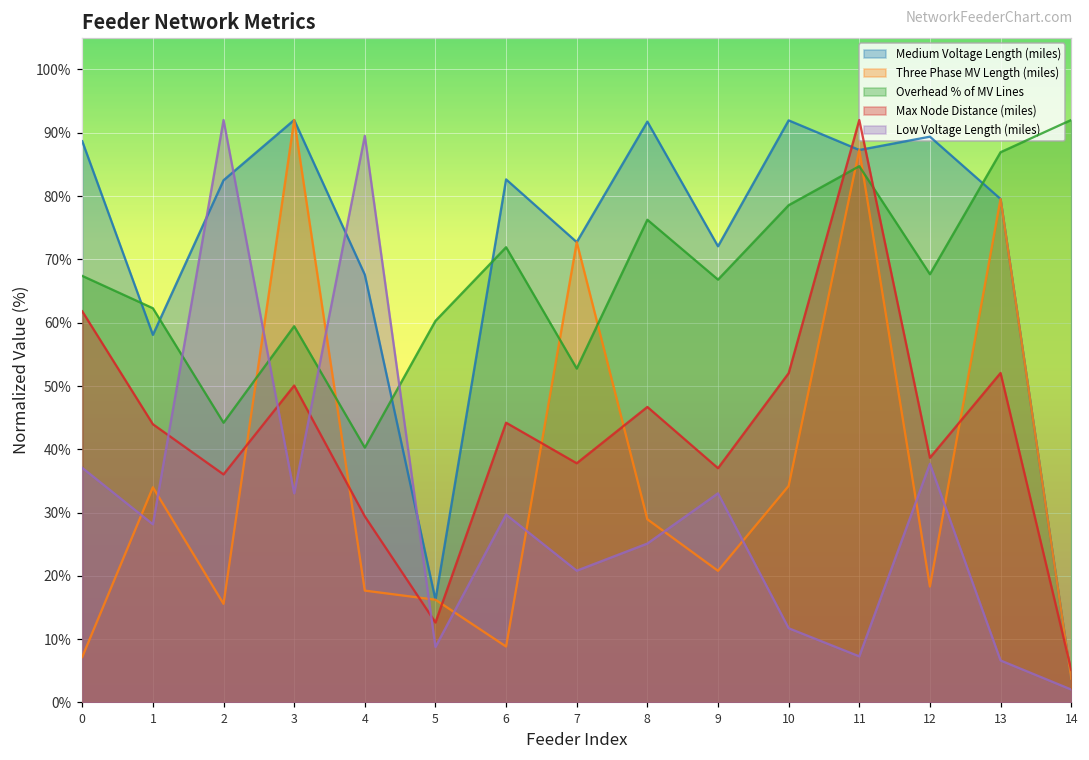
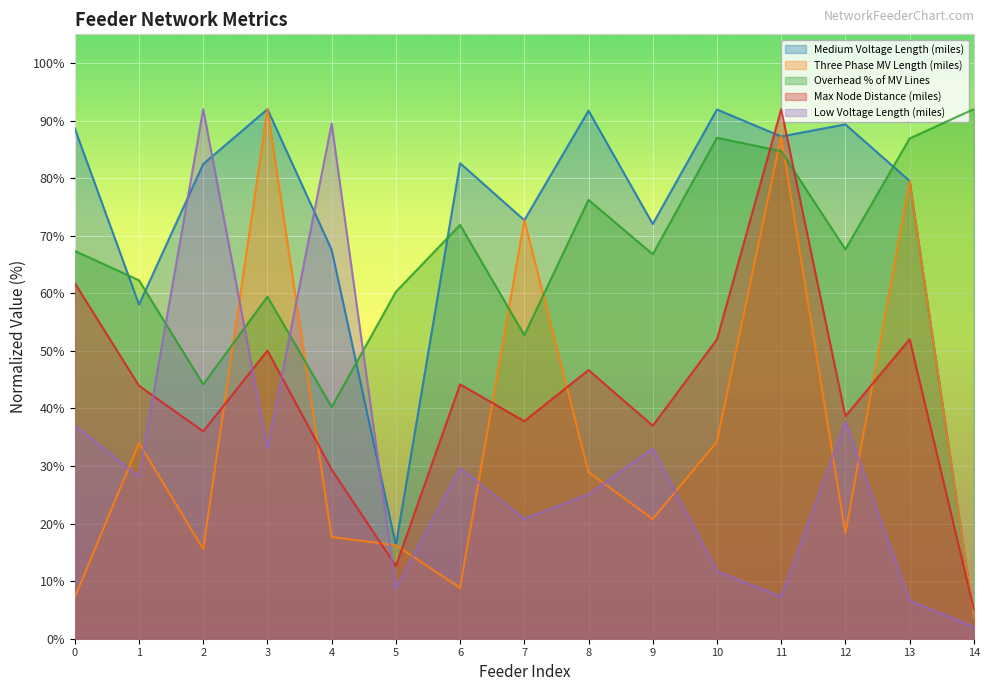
Overhead % of MV Lines, 10: 79% -> 87%
